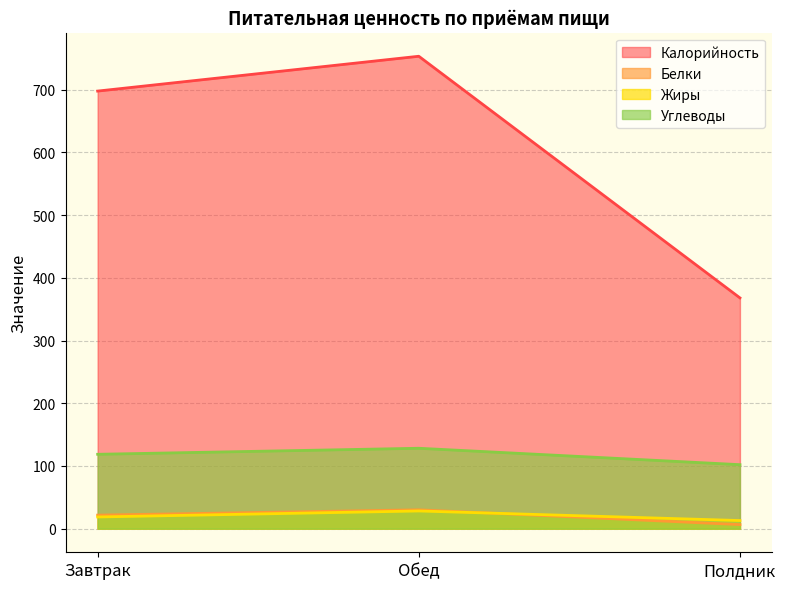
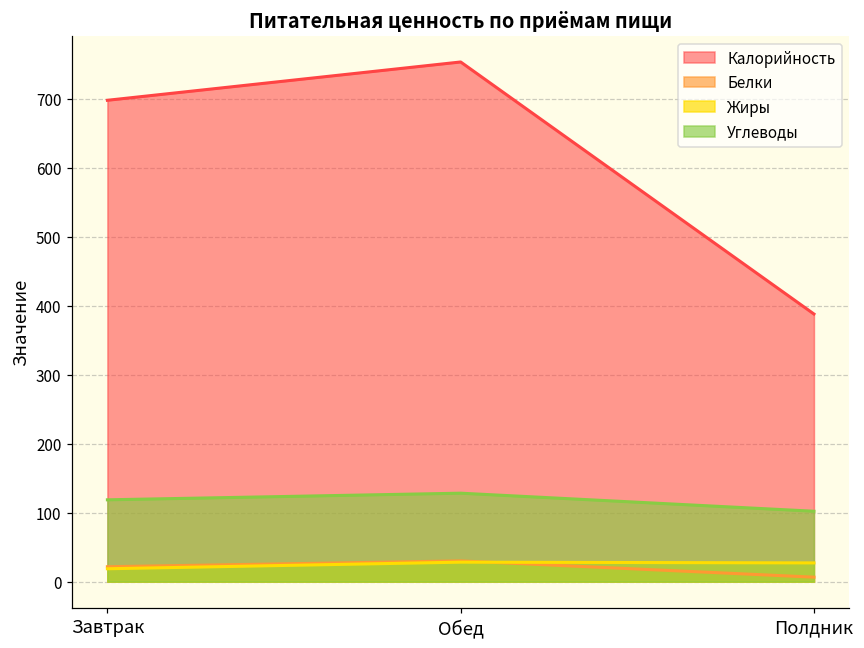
Калорийность, Полдник: 370 -> 390
Жиры, Полдник: 10 -> 30
